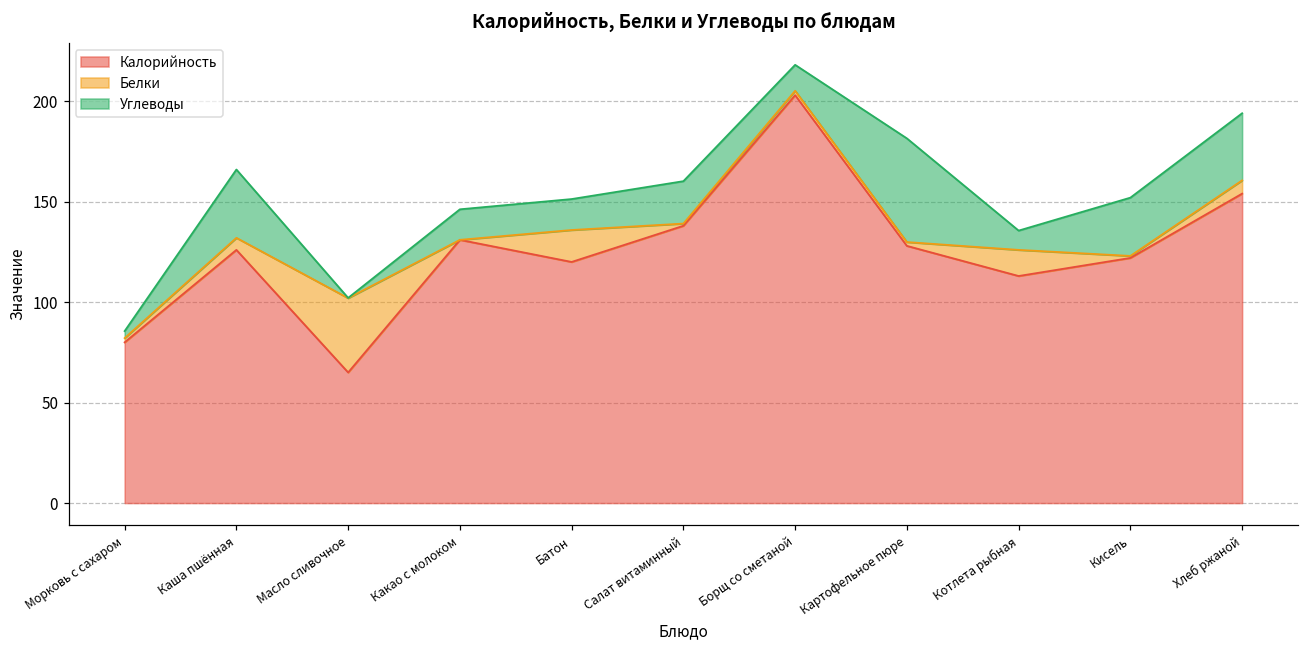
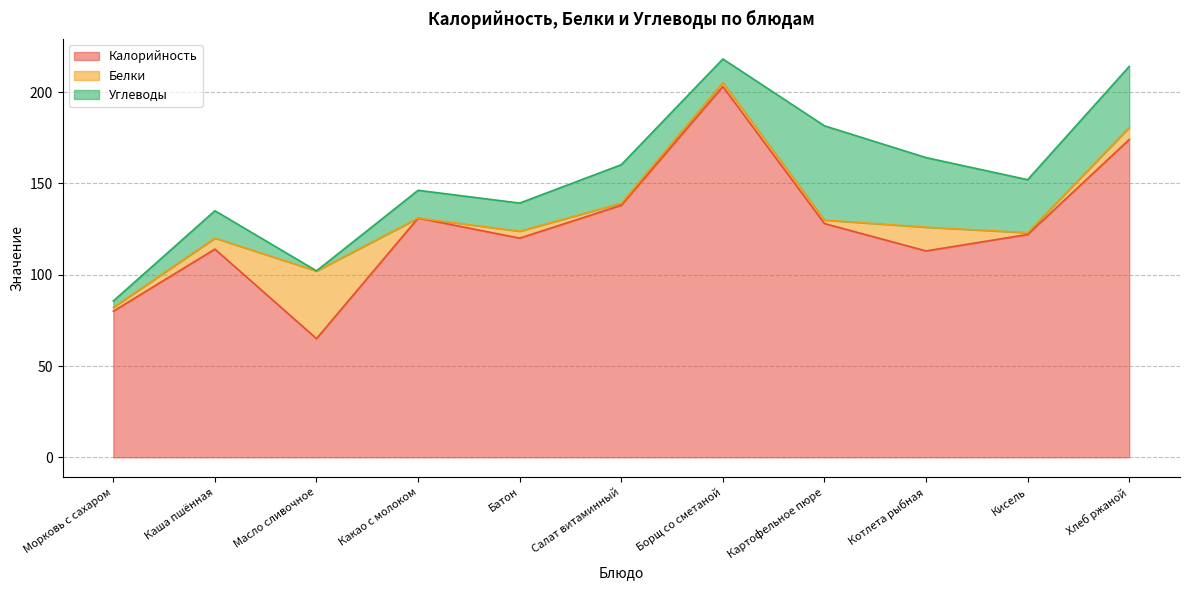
Калорийность, Каша пшённая: 126 -> 114
Углеводы, Каша пшённая: 34 -> 15
Белки, Батон: 16 -> 4
Углеводы, Котлета рыбная: 10 -> 38
Калорийность, Хлеб ржаной: 154 -> 174
